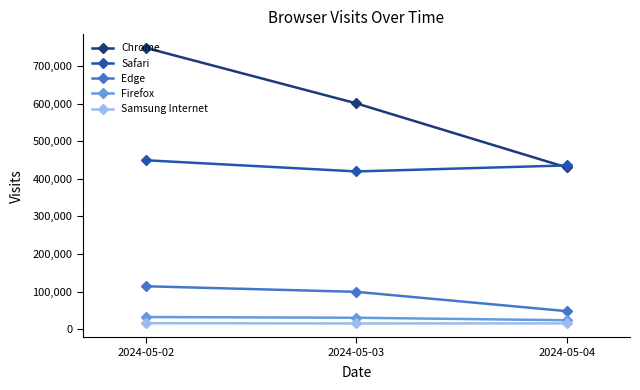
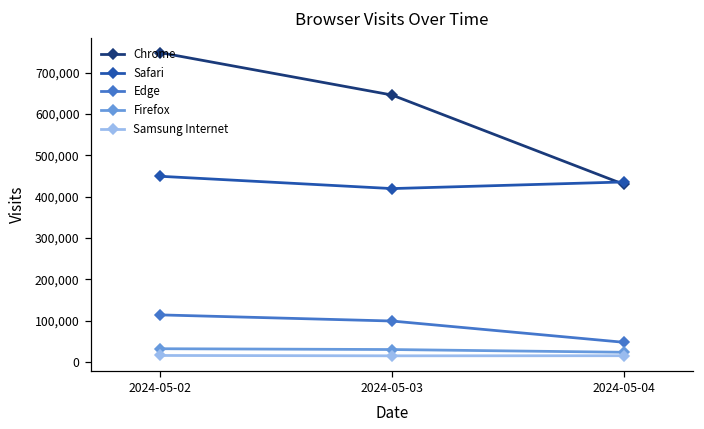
Chrome, 2024-05-03: 600,000 -> 650,000
